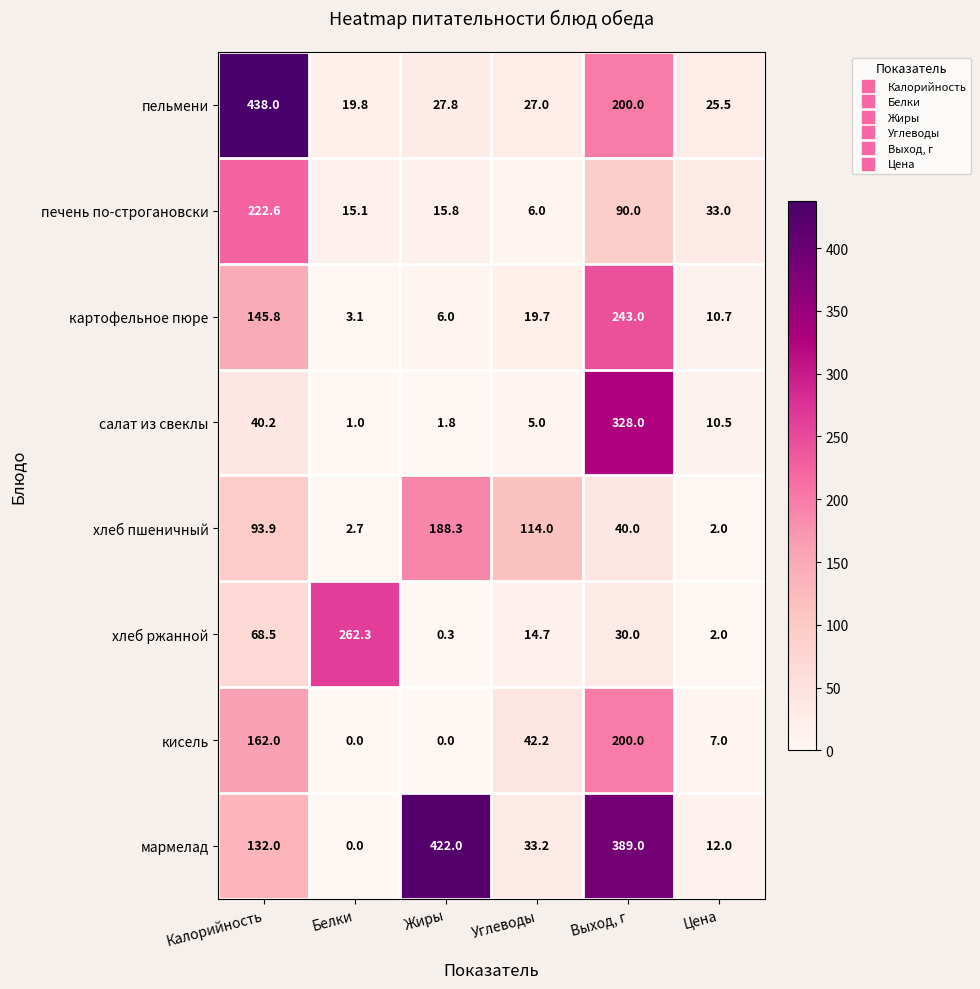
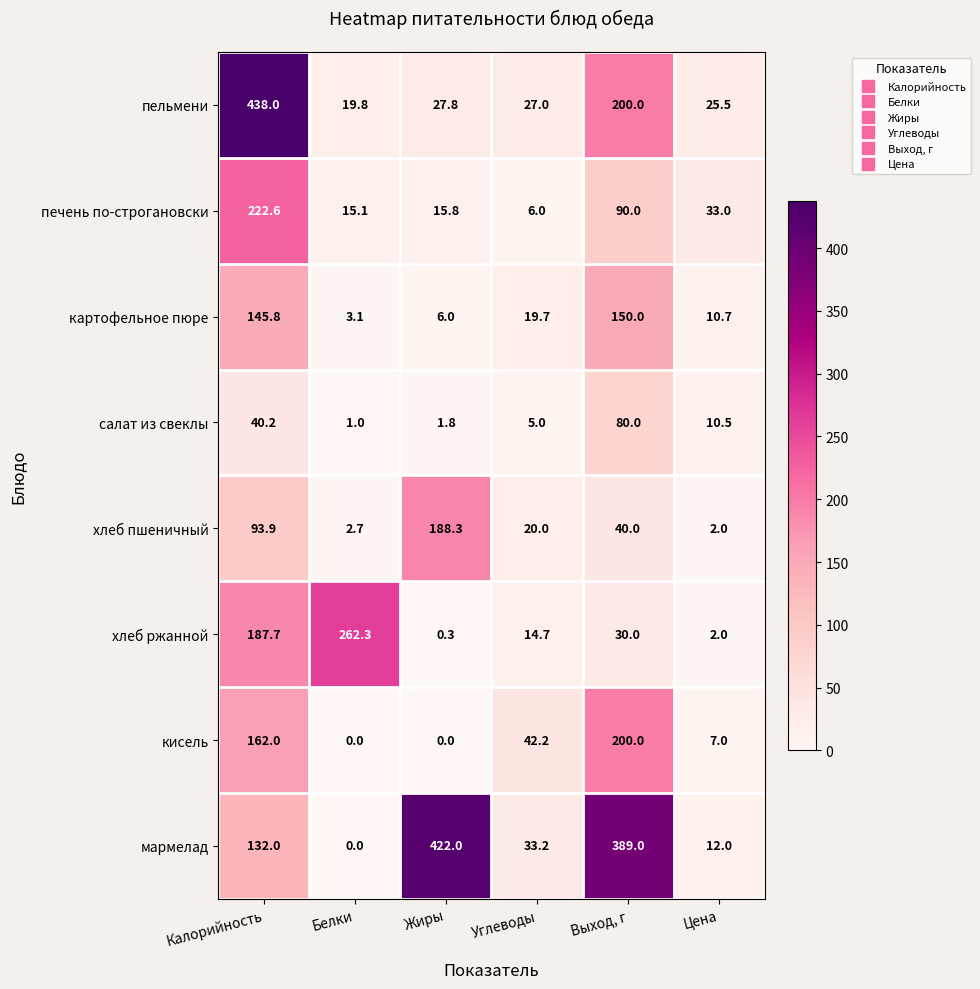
картофельное пюре, Выход, г: 243.0 -> 150.0
салат из свеклы, Выход, г: 328.0 -> 80.0
хлеб пшеничный, Углеводы: 114.0 -> 20.0
хлеб ржанной, Калорийность: 68.5 -> 187.7
